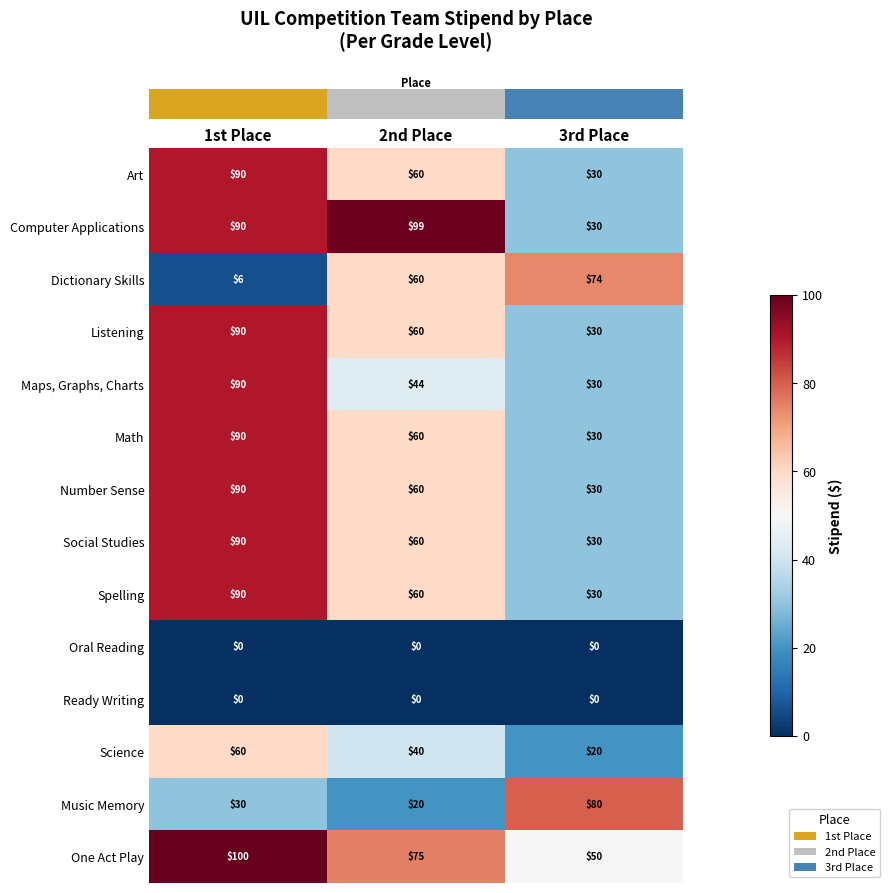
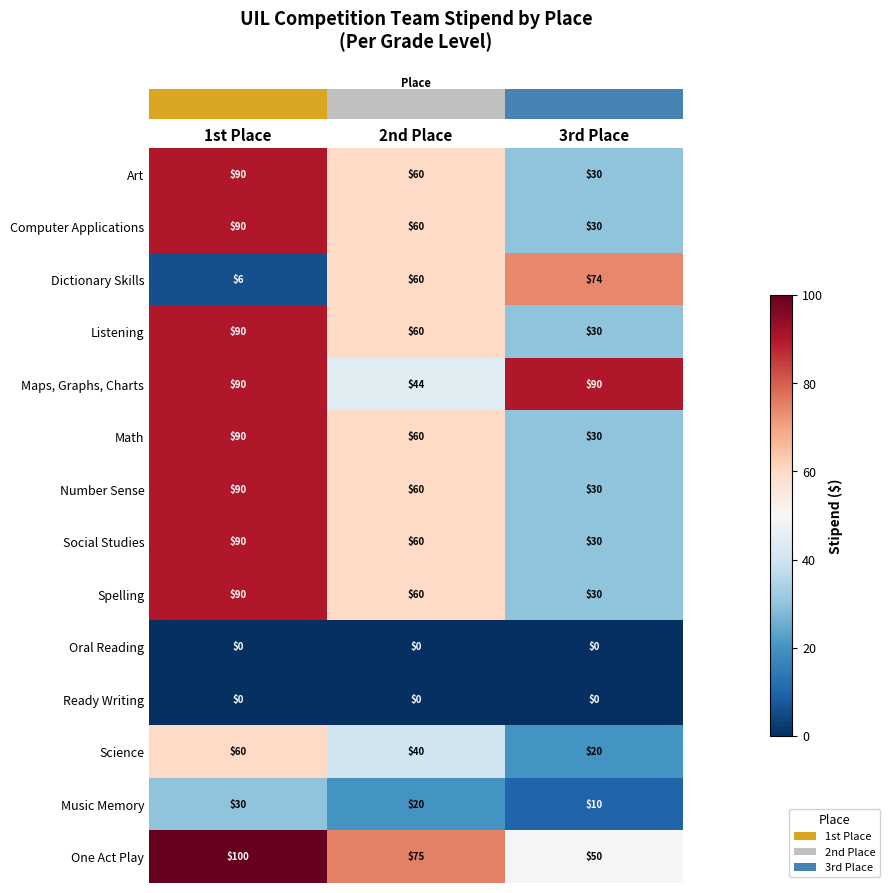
Computer Applications, 2nd Place: $99 -> $60
Maps, Graphs, Charts, 3rd Place: $30 -> $90
Music Memory, 3rd Place: $80 -> $10
